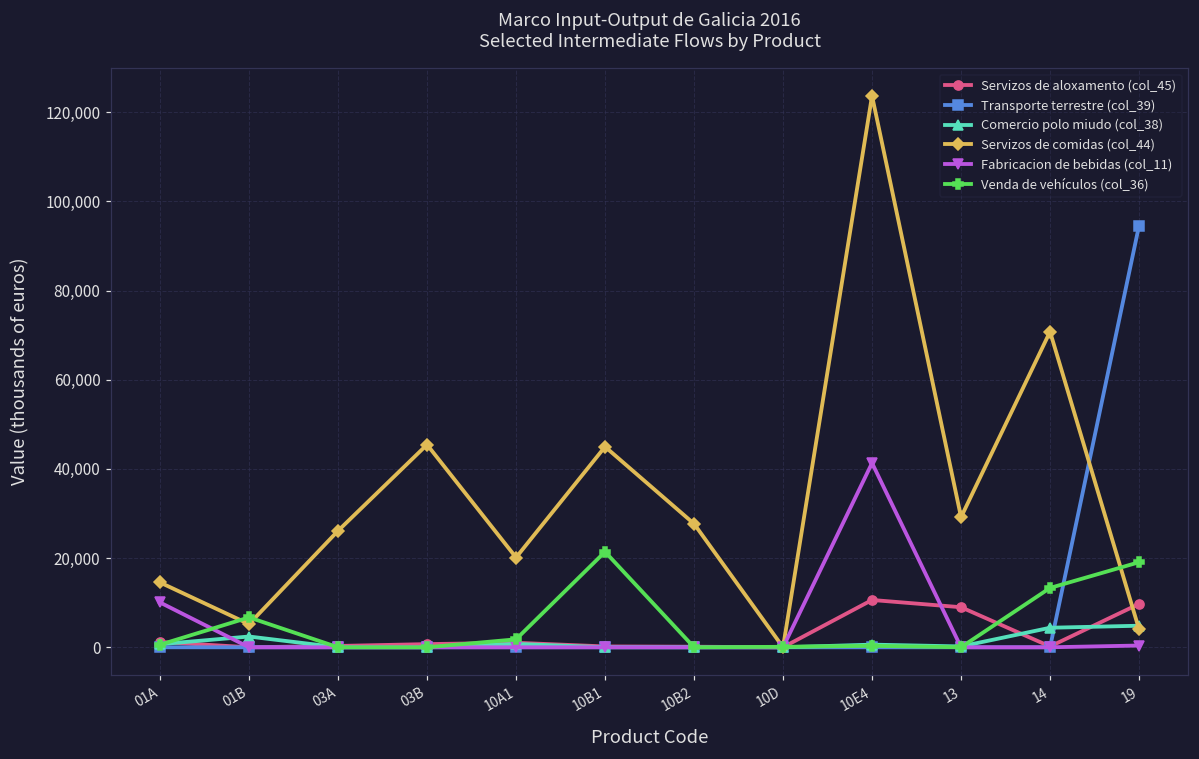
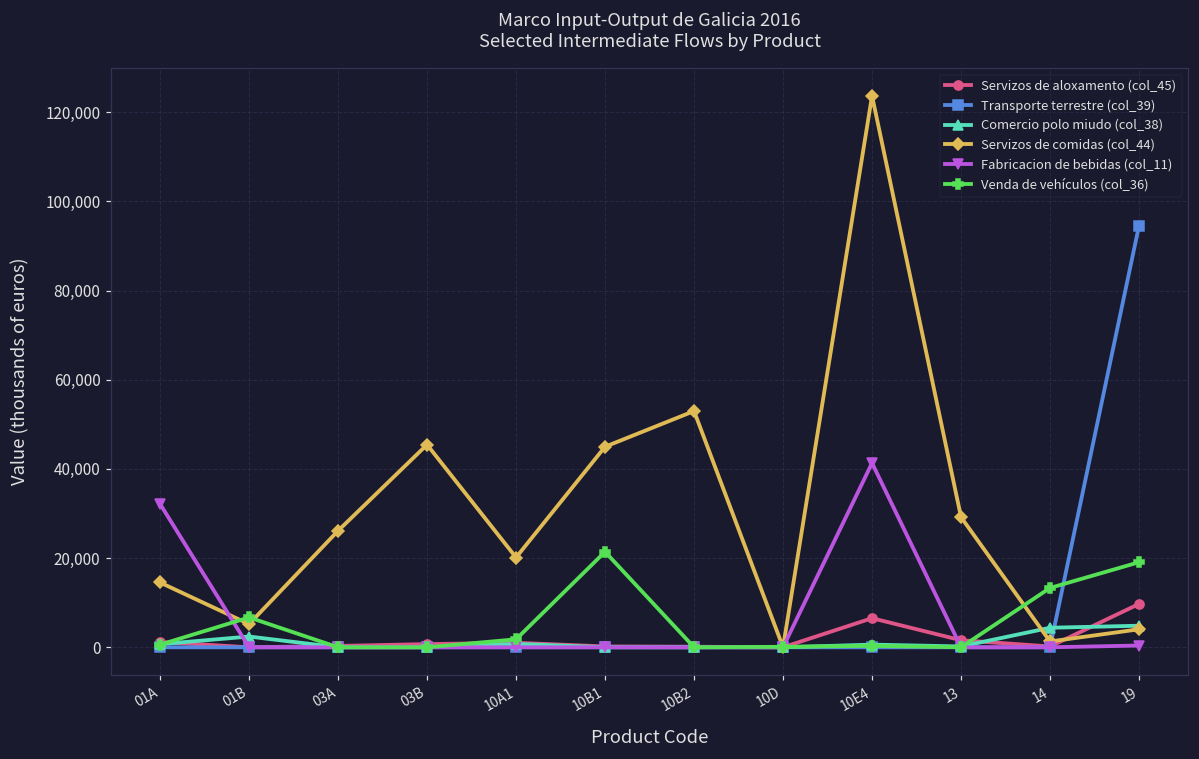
Fabricacion de bebidas (col_11), 01A: 10,000 -> 32,000
Servizos de comidas (col_44), 10B2: 28,000 -> 53,000
Servizos de aloxamento (col_45), 10E4: 11,000 -> 7,000
Servizos de aloxamento (col_45), 13: 9,000 -> 2,000
Servizos de comidas (col_44), 14: 71,000 -> 1,000
